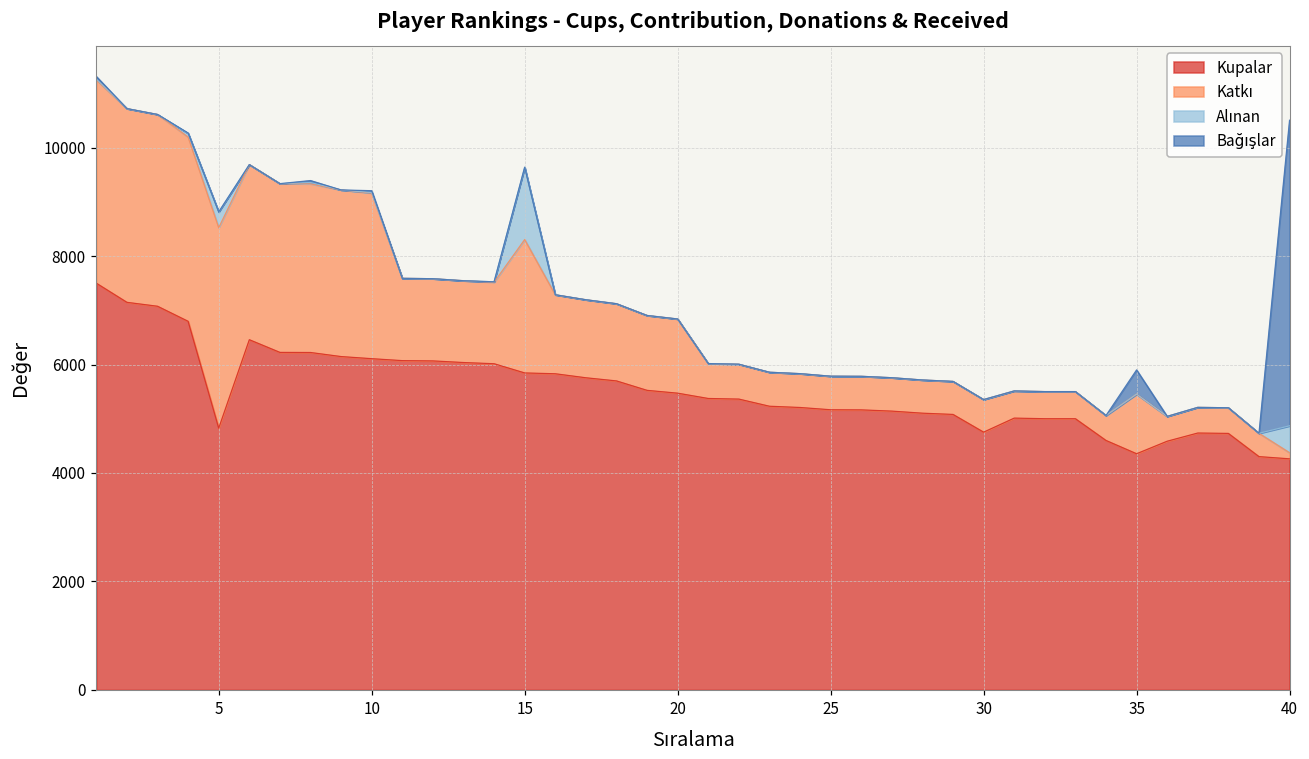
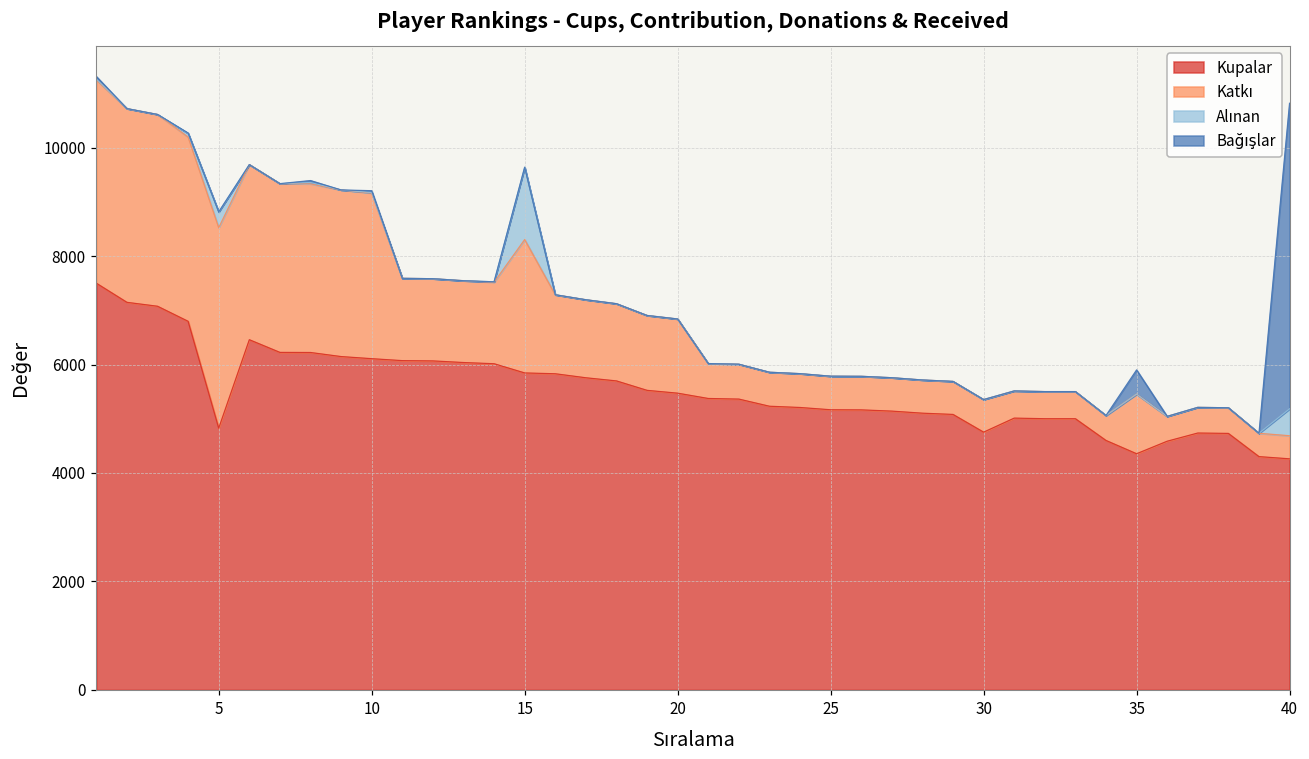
Katkı, 40: 100 -> 400
